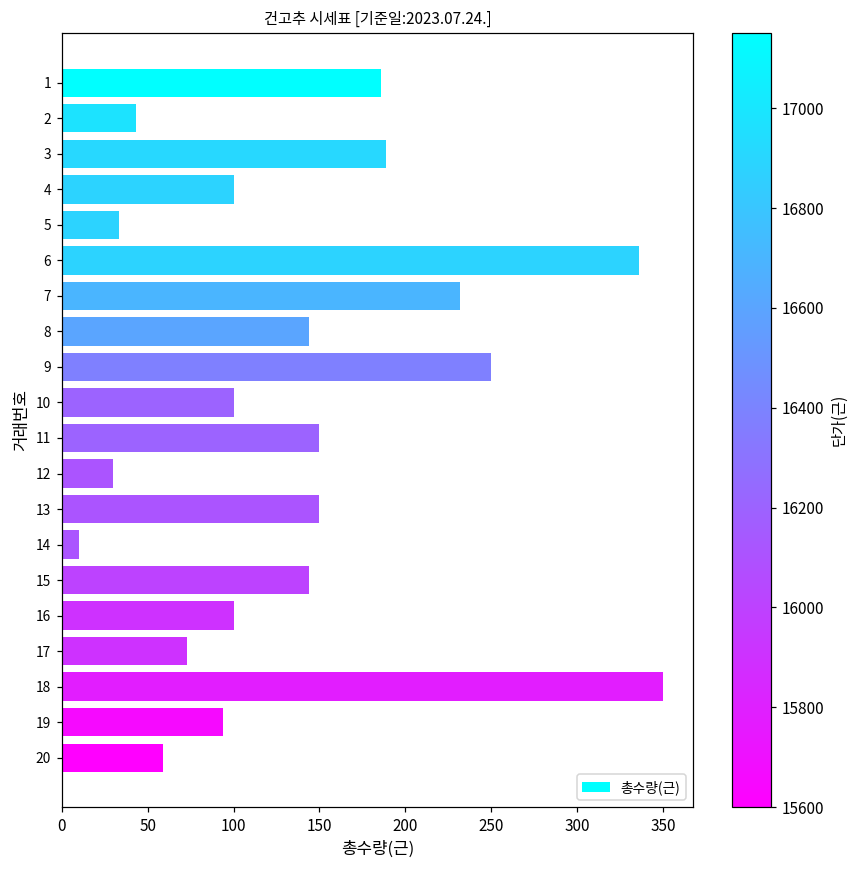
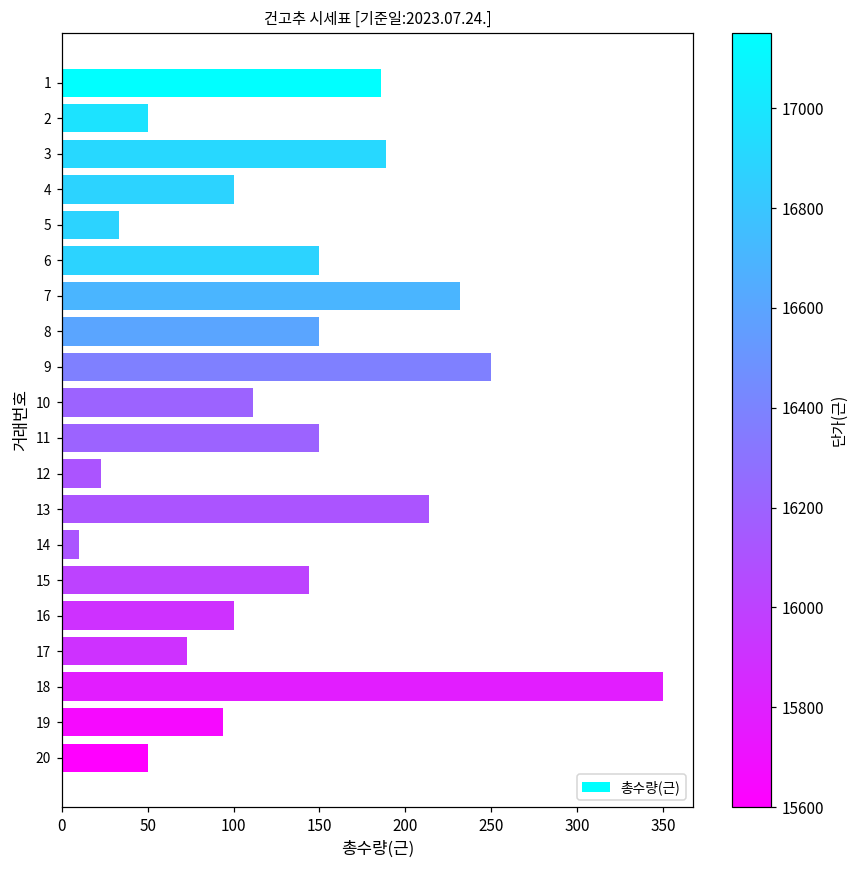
2: 43 -> 50
6: 336 -> 150
8: 144 -> 150
10: 100 -> 111
12: 30 -> 23
13: 150 -> 214
20: 59 -> 50
